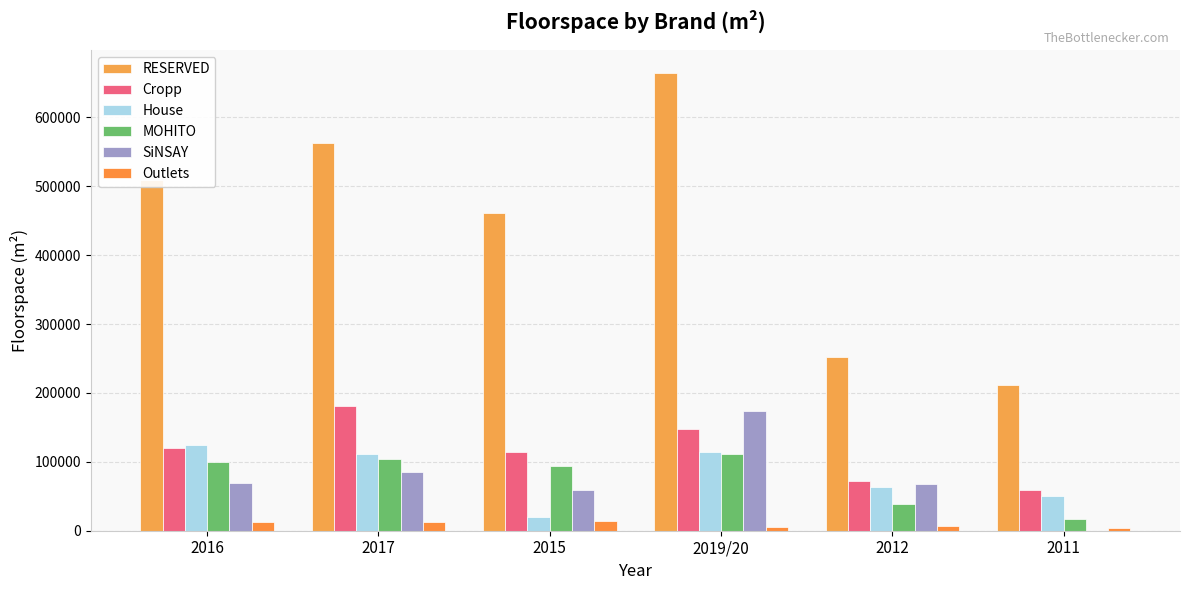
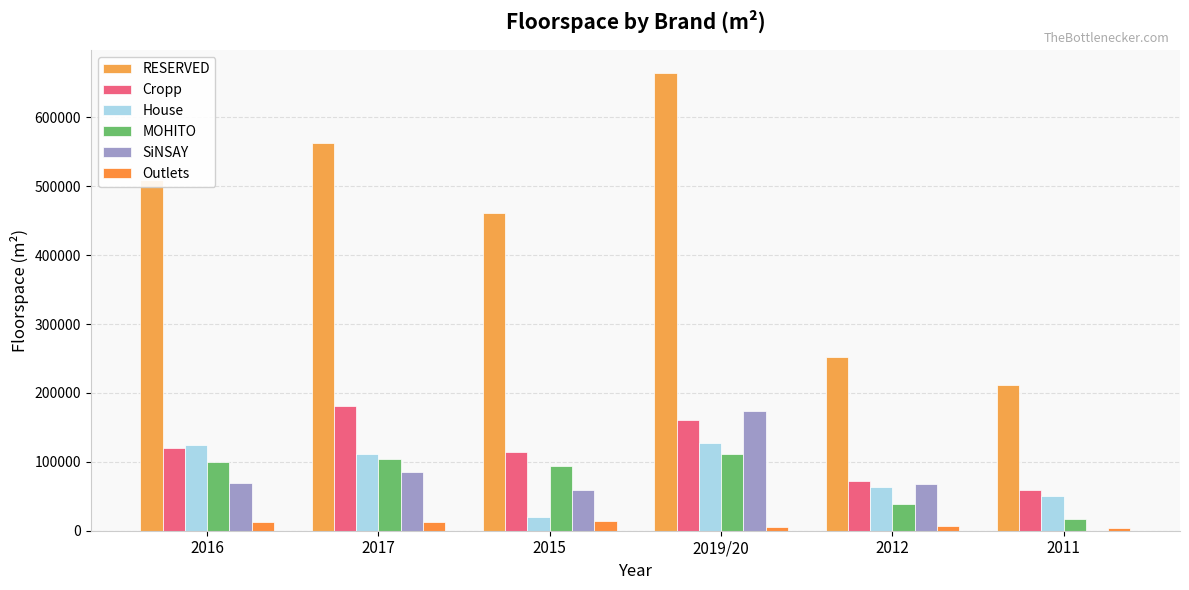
Cropp, 2019/20: 150000 -> 160000
House, 2019/20: 110000 -> 130000
